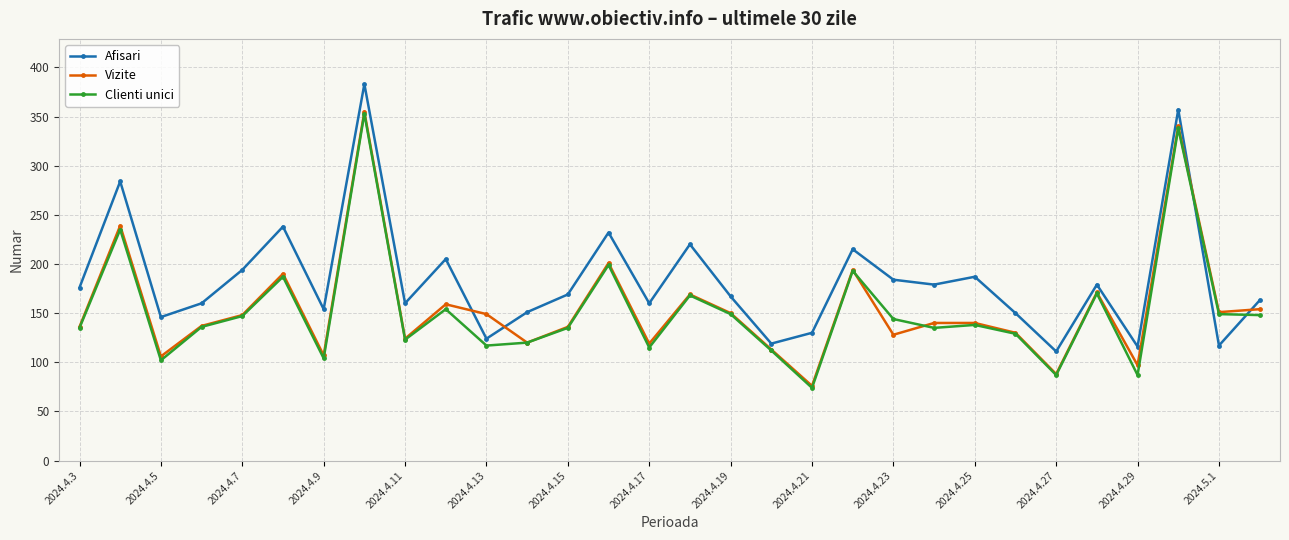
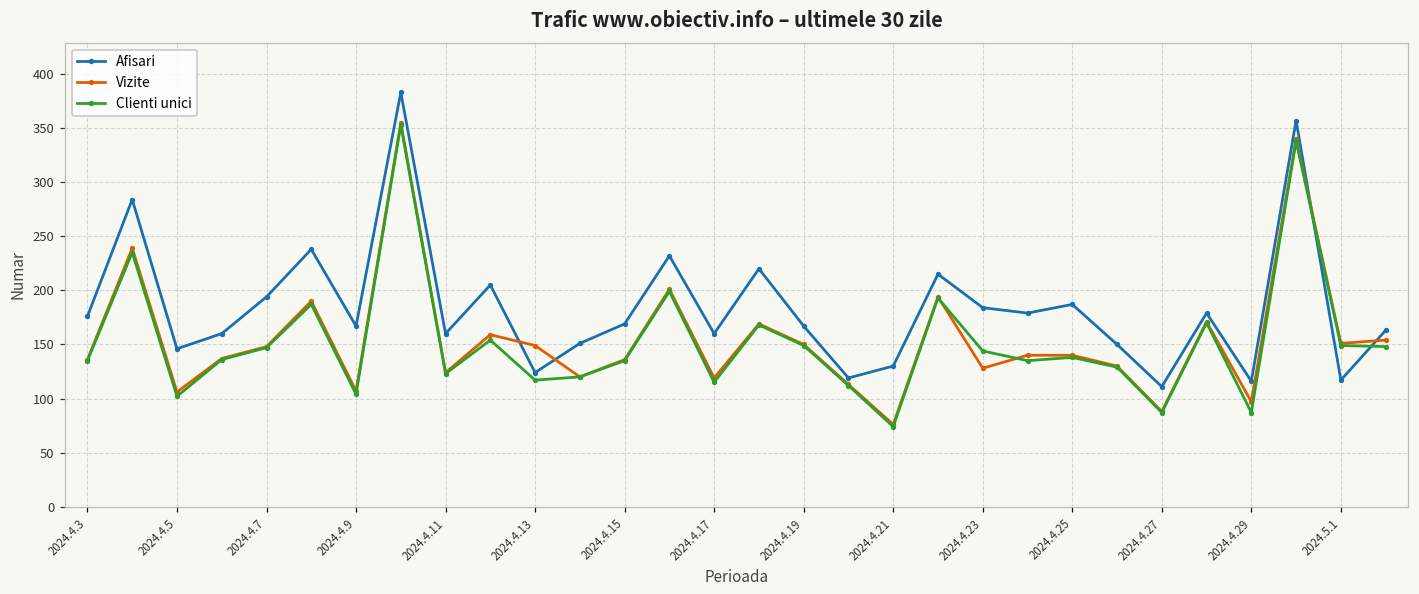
Afisari, 2024.4.9: 150 -> 170
